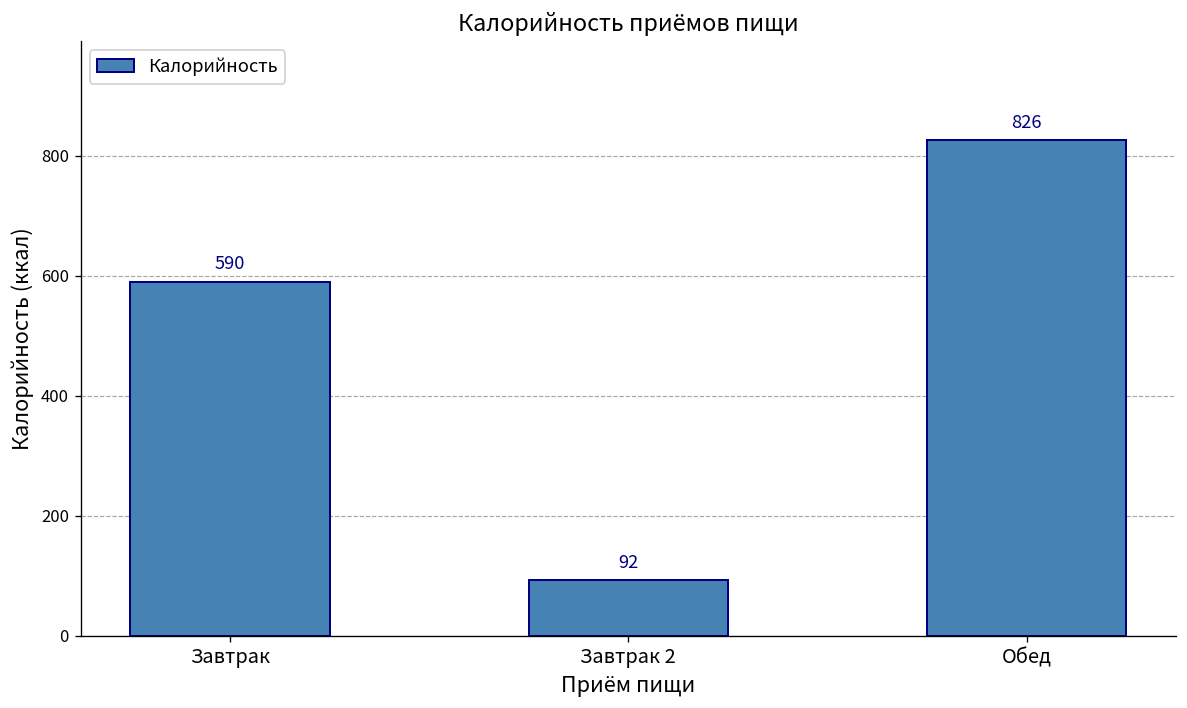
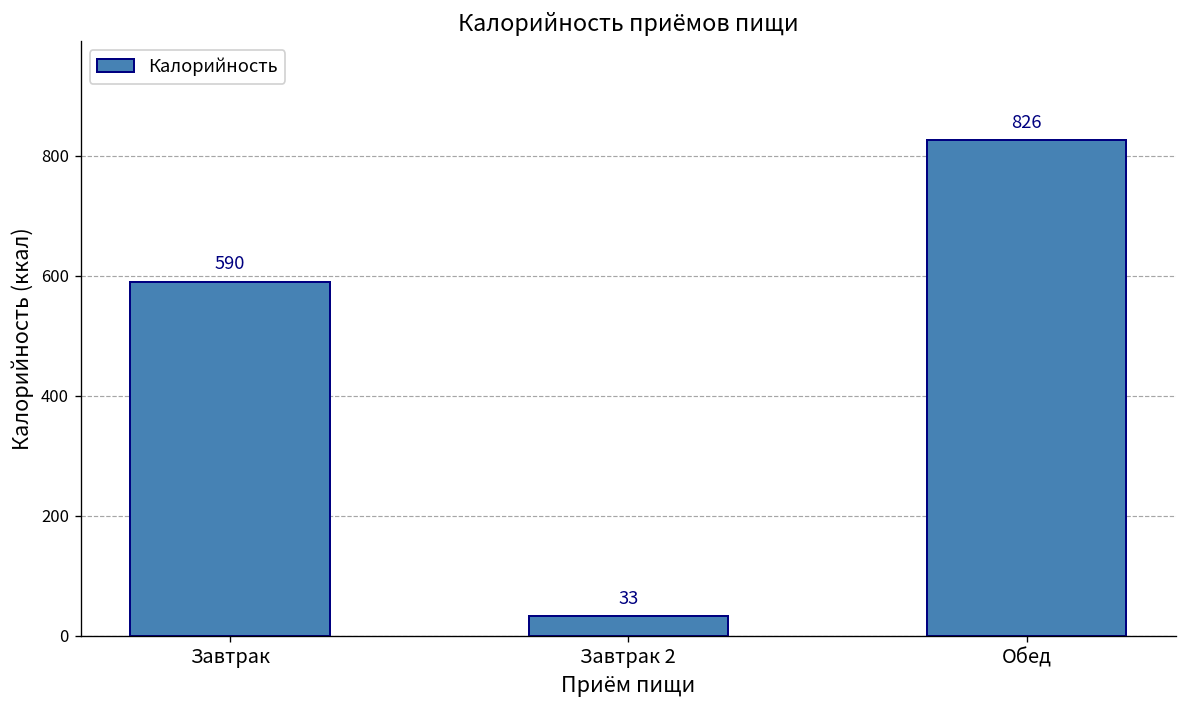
Завтрак 2: 92 -> 33
